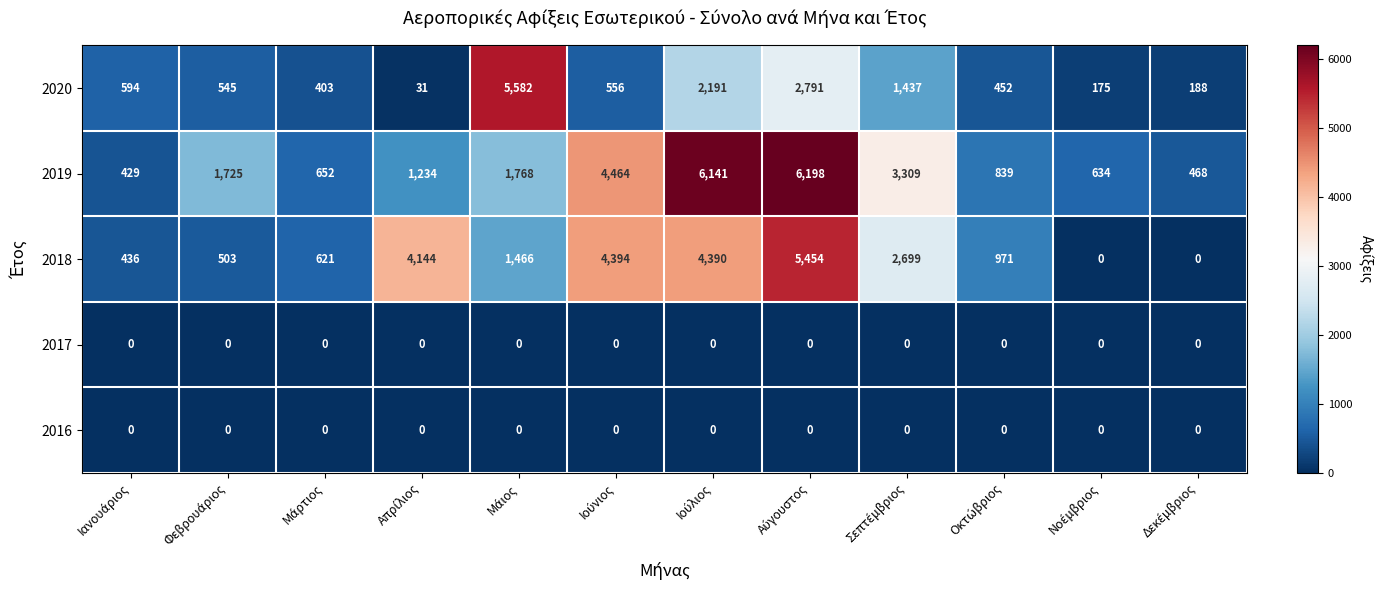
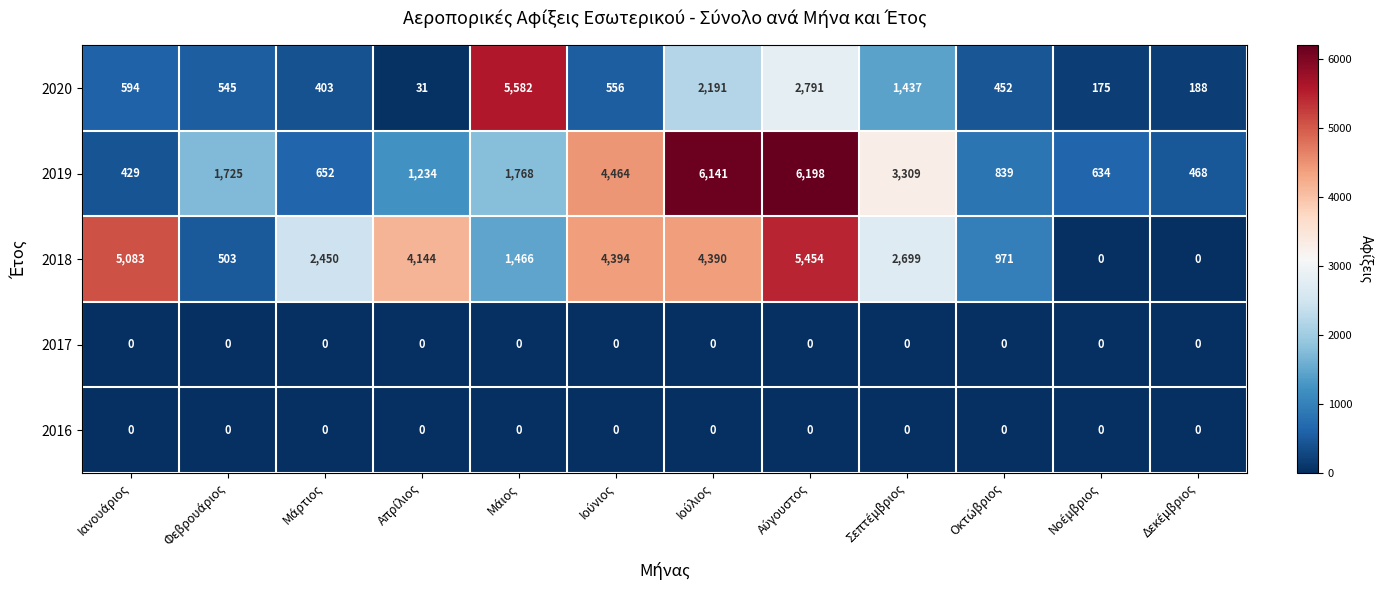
2018, Ιανουάριος: 436 -> 5,083
2018, Μάρτιος: 621 -> 2,450
